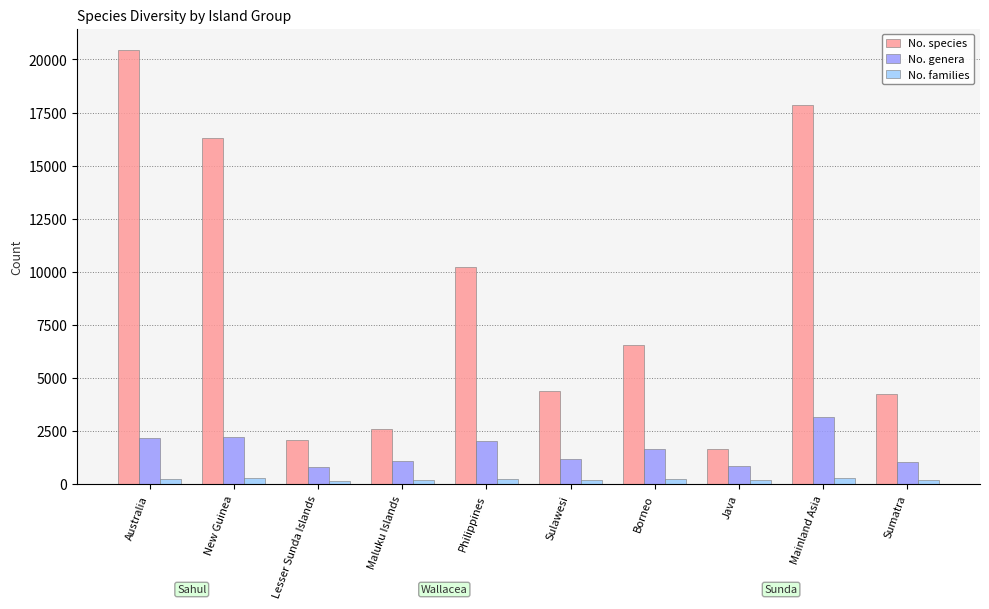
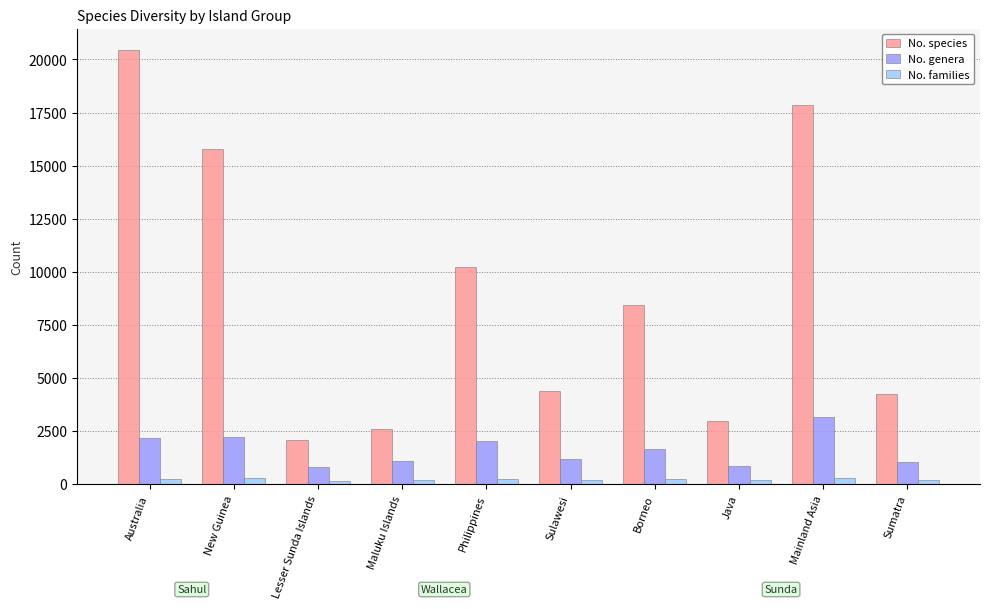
No. species, New Guinea: 16300 -> 15800
No. species, Borneo: 6600 -> 8500
No. species, Java: 1700 -> 3000
